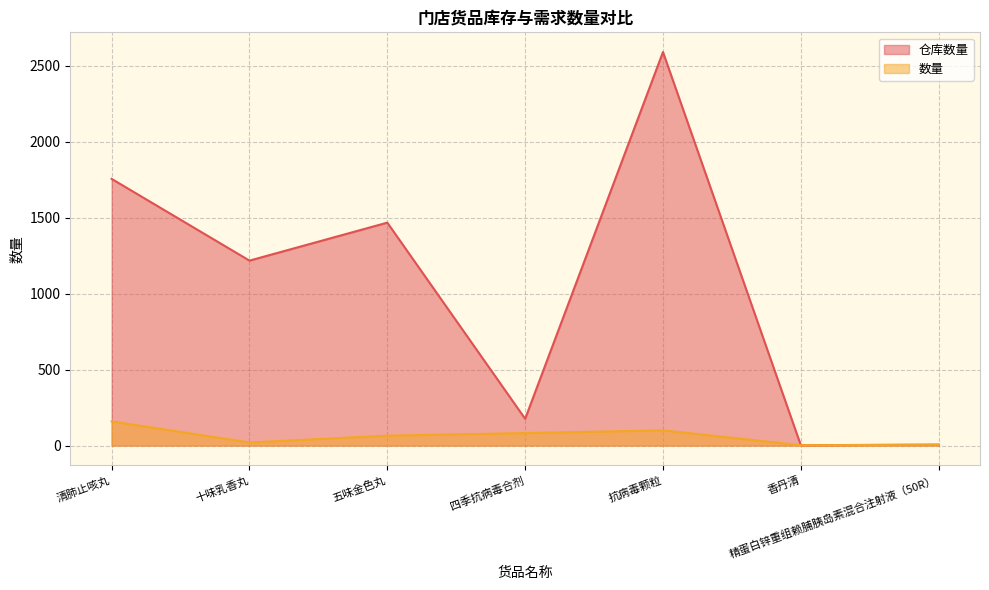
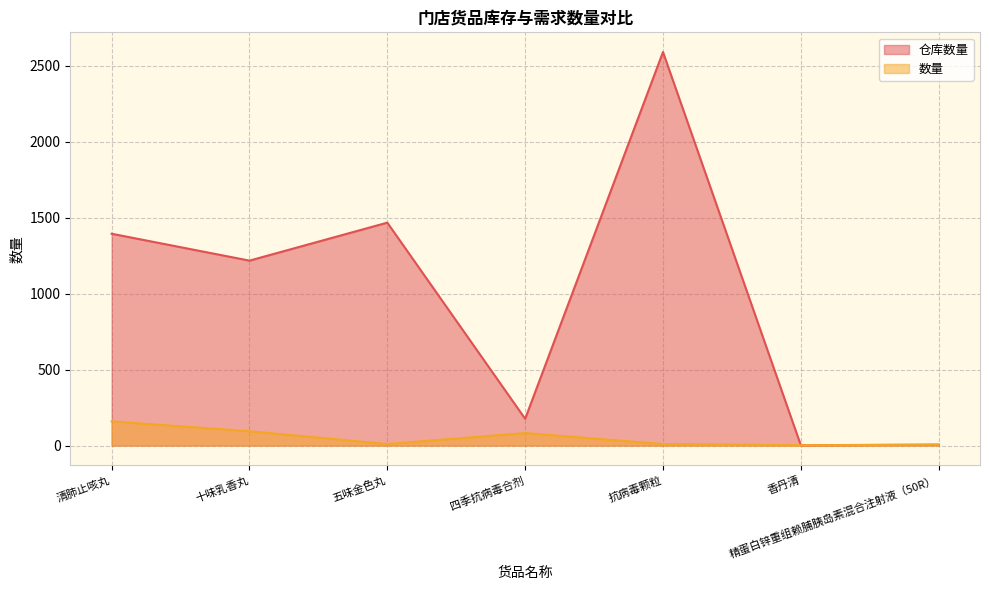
仓库数量, 清肺止咳丸: 1760 -> 1390
数量, 十味乳香丸: 20 -> 90
数量, 五味金色丸: 70 -> 10
数量, 抗病毒颗粒: 100 -> 10
